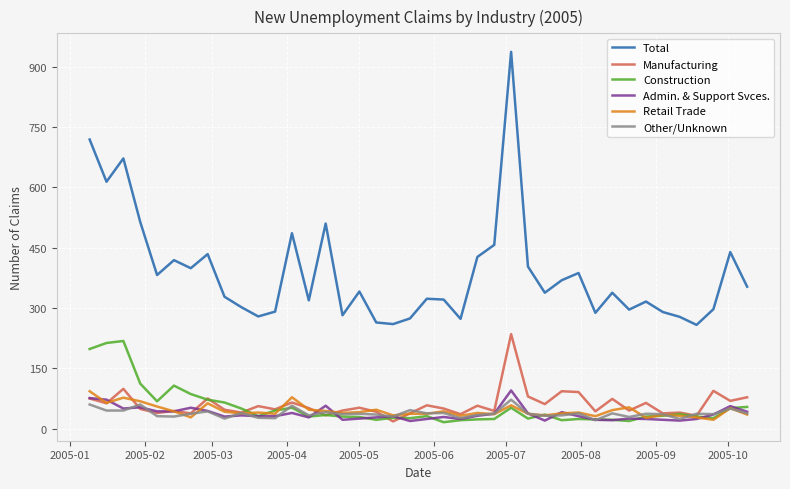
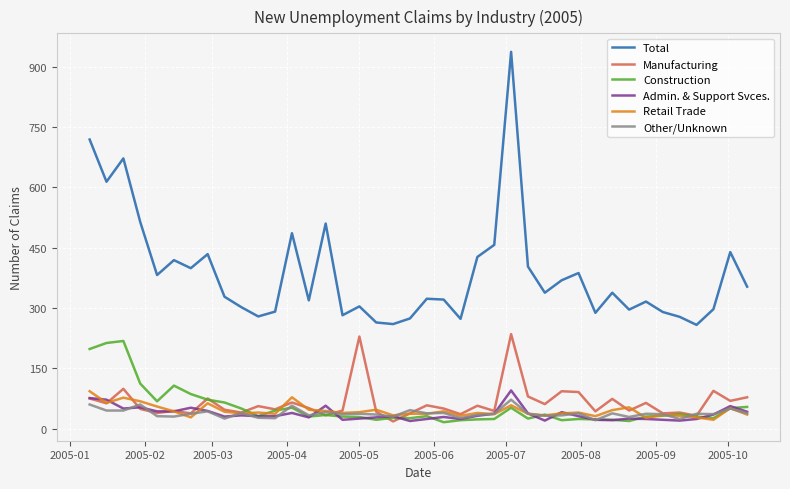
Total, 2005-05: 340 -> 300
Manufacturing, 2005-05: 50 -> 230
